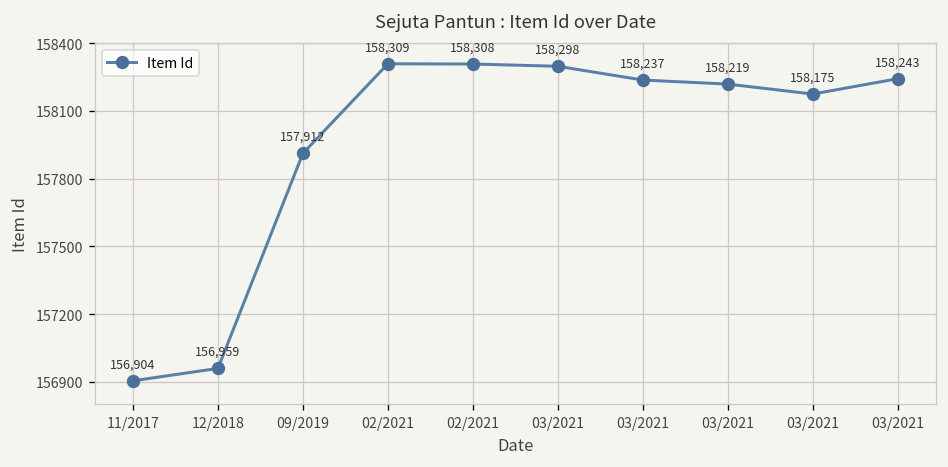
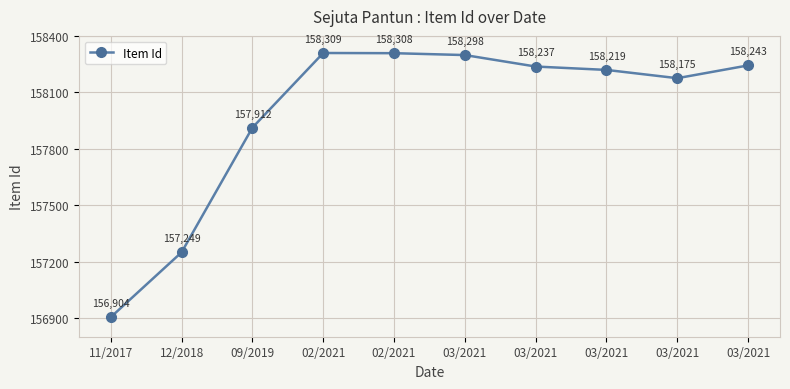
12/2018: 156,959 -> 157,249
